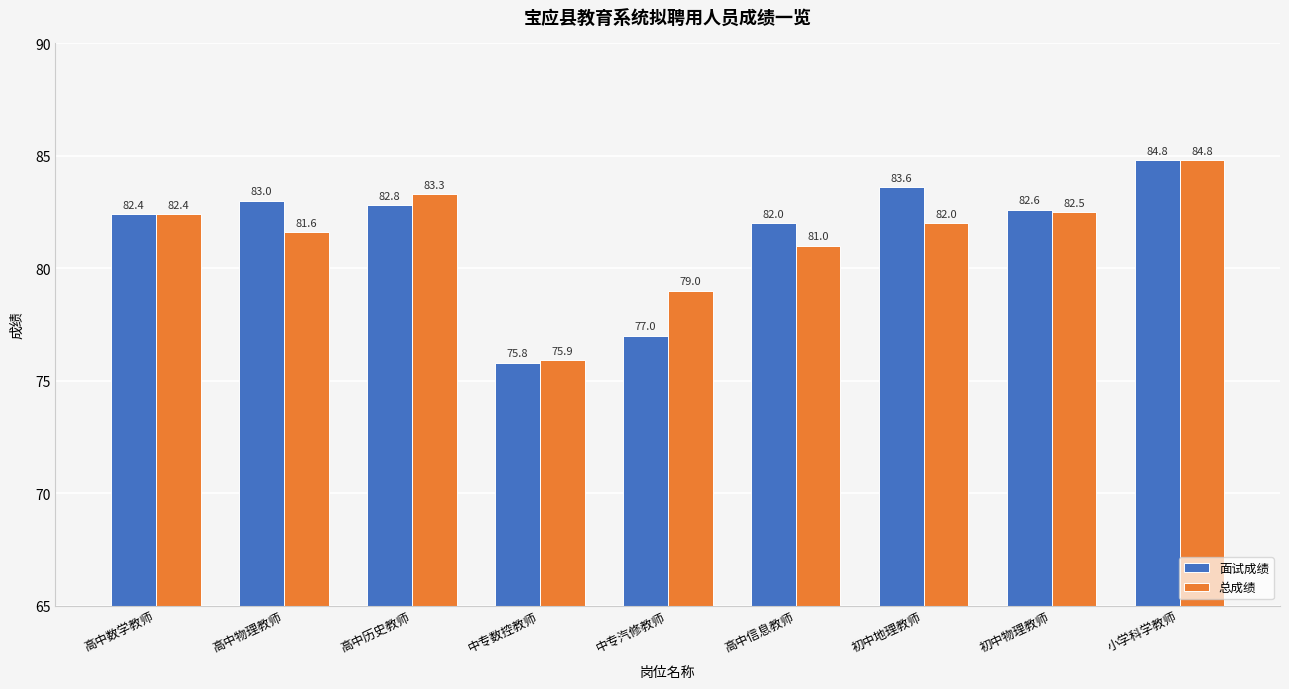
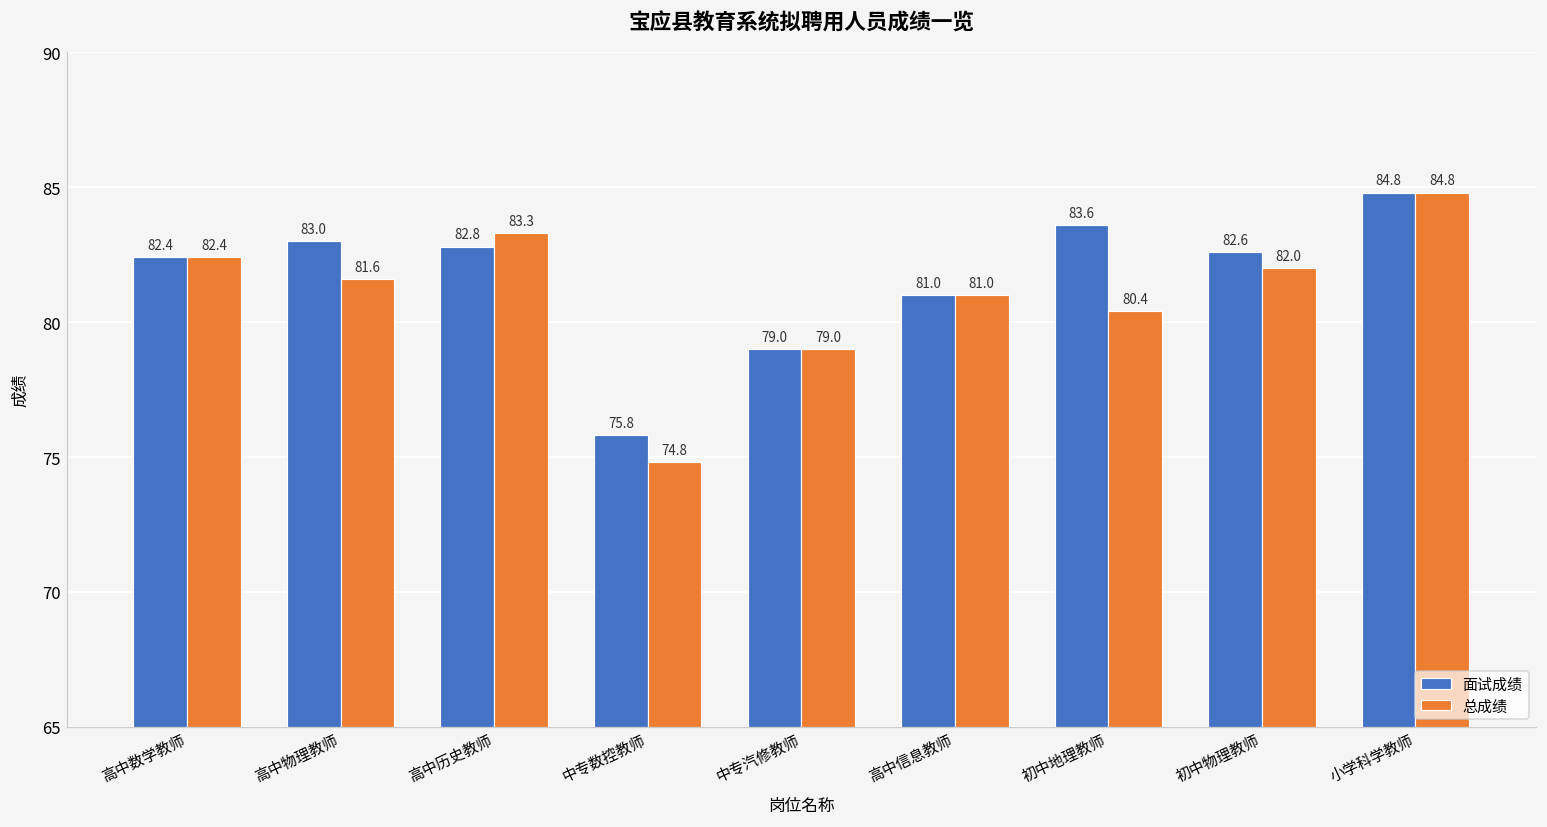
总成绩, 中专数控教师: 75.9 -> 74.8
面试成绩, 中专汽修教师: 77.0 -> 79.0
面试成绩, 高中信息教师: 82.0 -> 81.0
总成绩, 初中地理教师: 82.0 -> 80.4
总成绩, 初中物理教师: 82.5 -> 82.0
